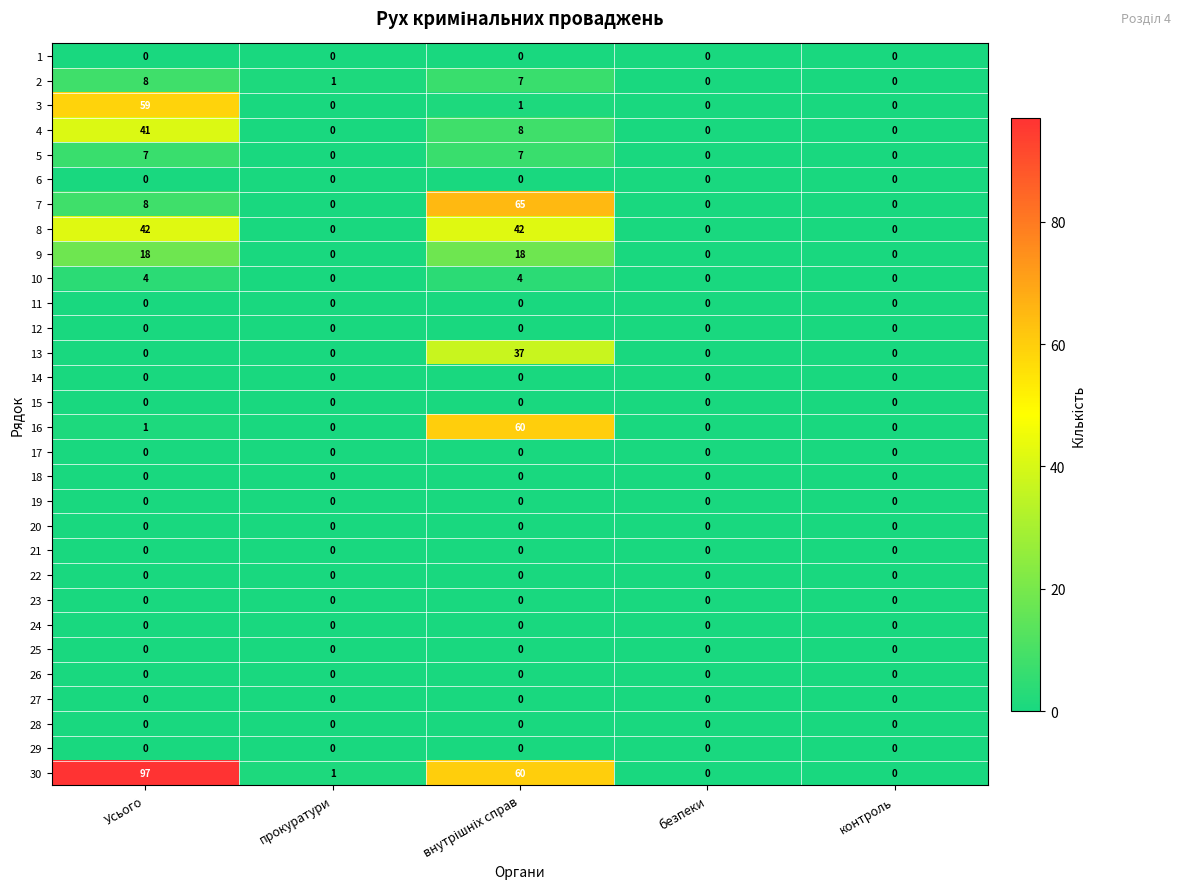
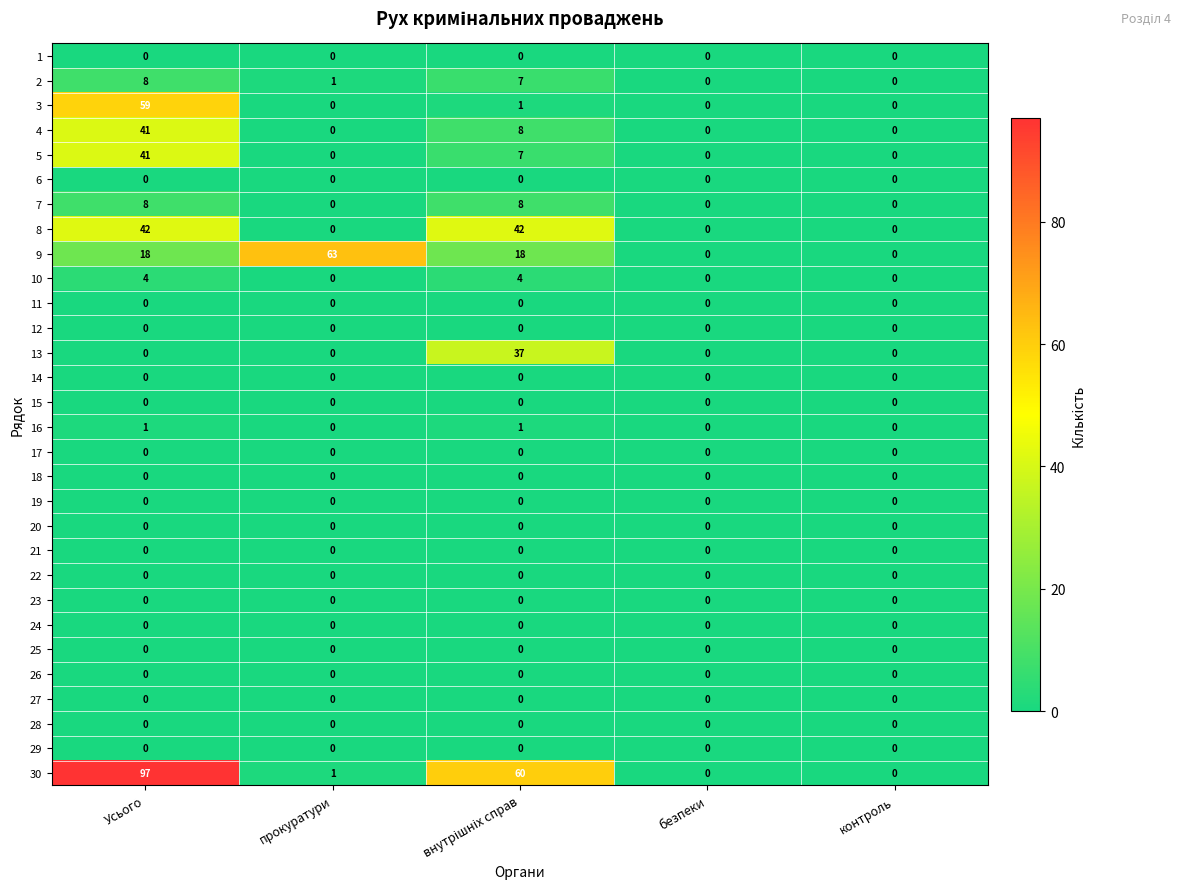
5, Усього: 7 -> 41
7, внутрішніх справ: 65 -> 8
9, прокуратури: 0 -> 63
16, внутрішніх справ: 60 -> 1
